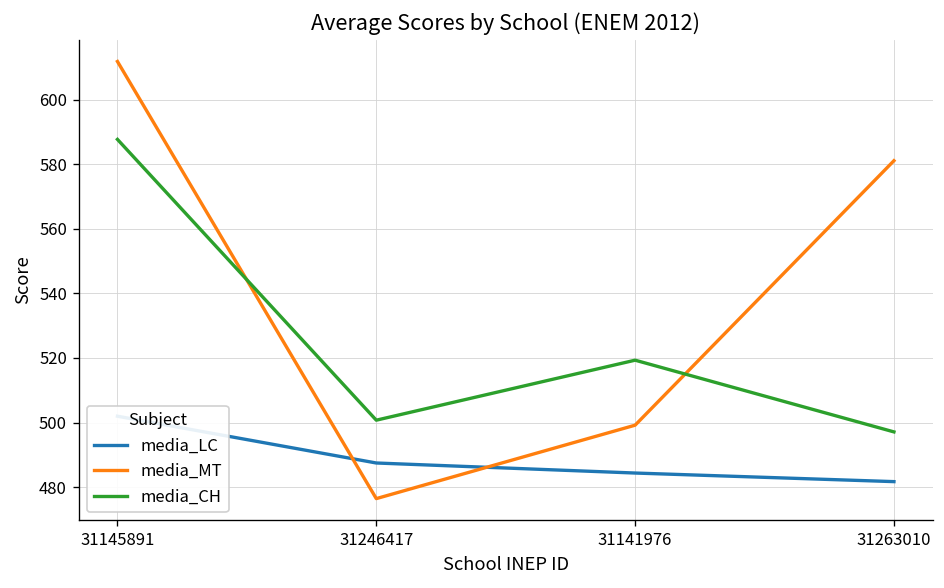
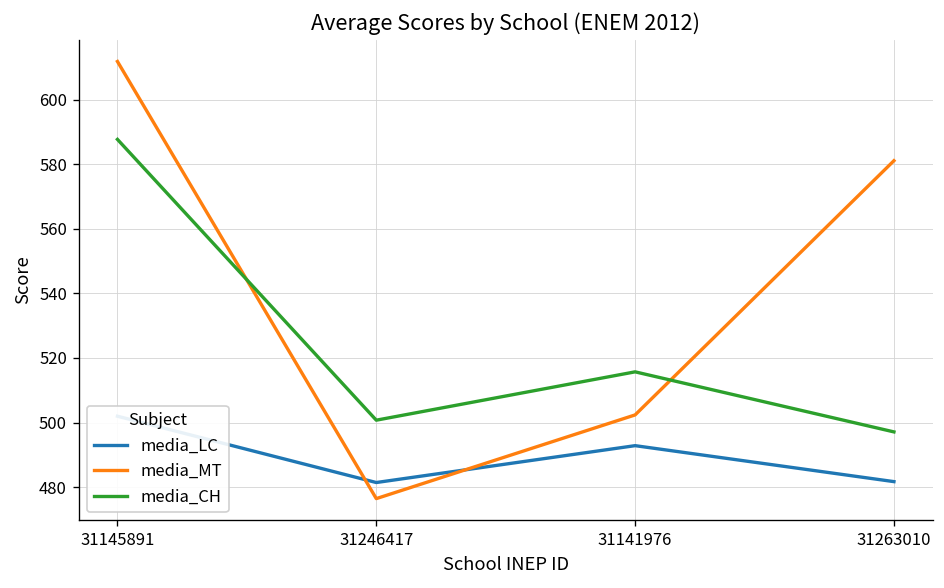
media_LC, 31246417: 487 -> 481
media_LC, 31141976: 484 -> 493
media_MT, 31141976: 499 -> 502
media_CH, 31141976: 519 -> 516
